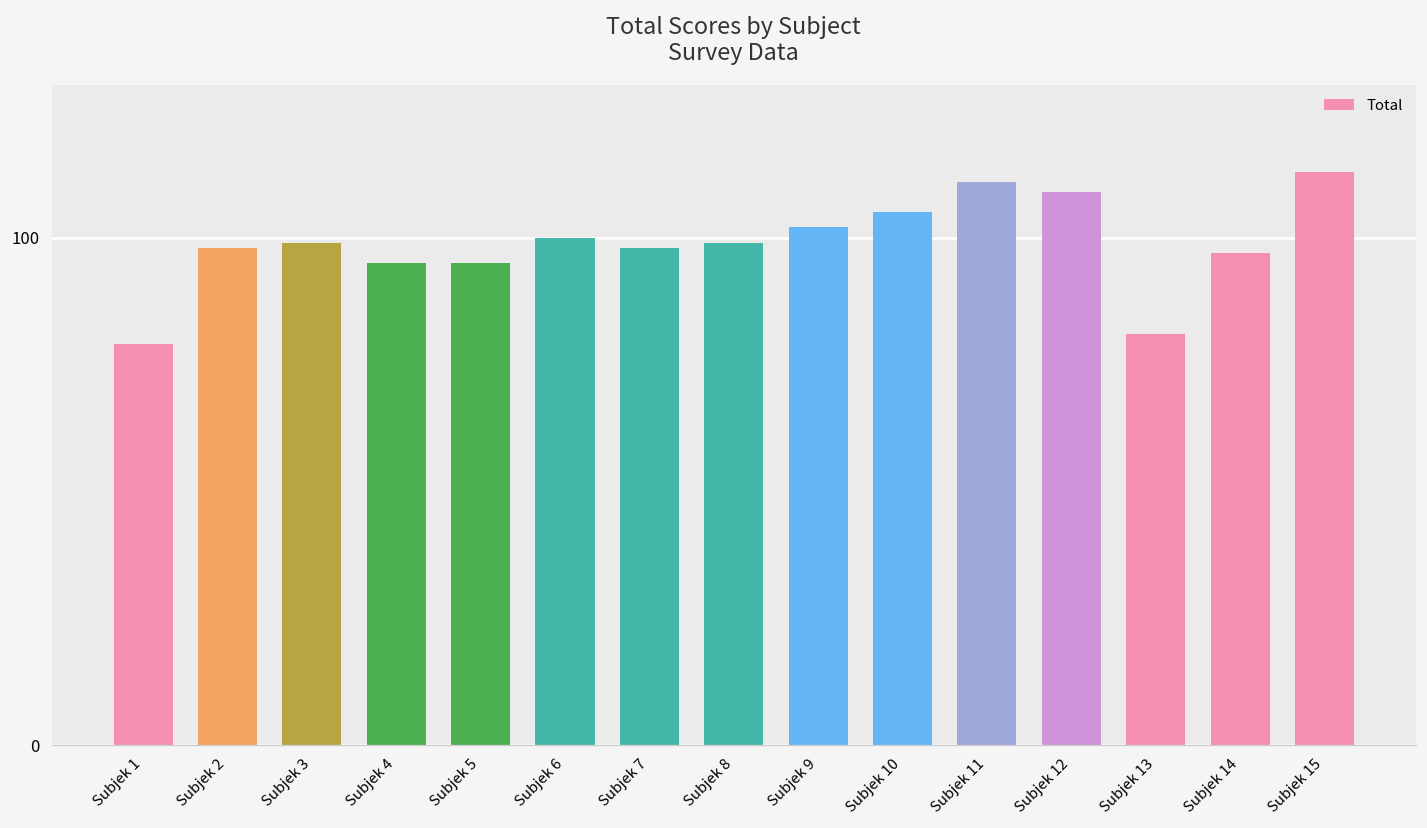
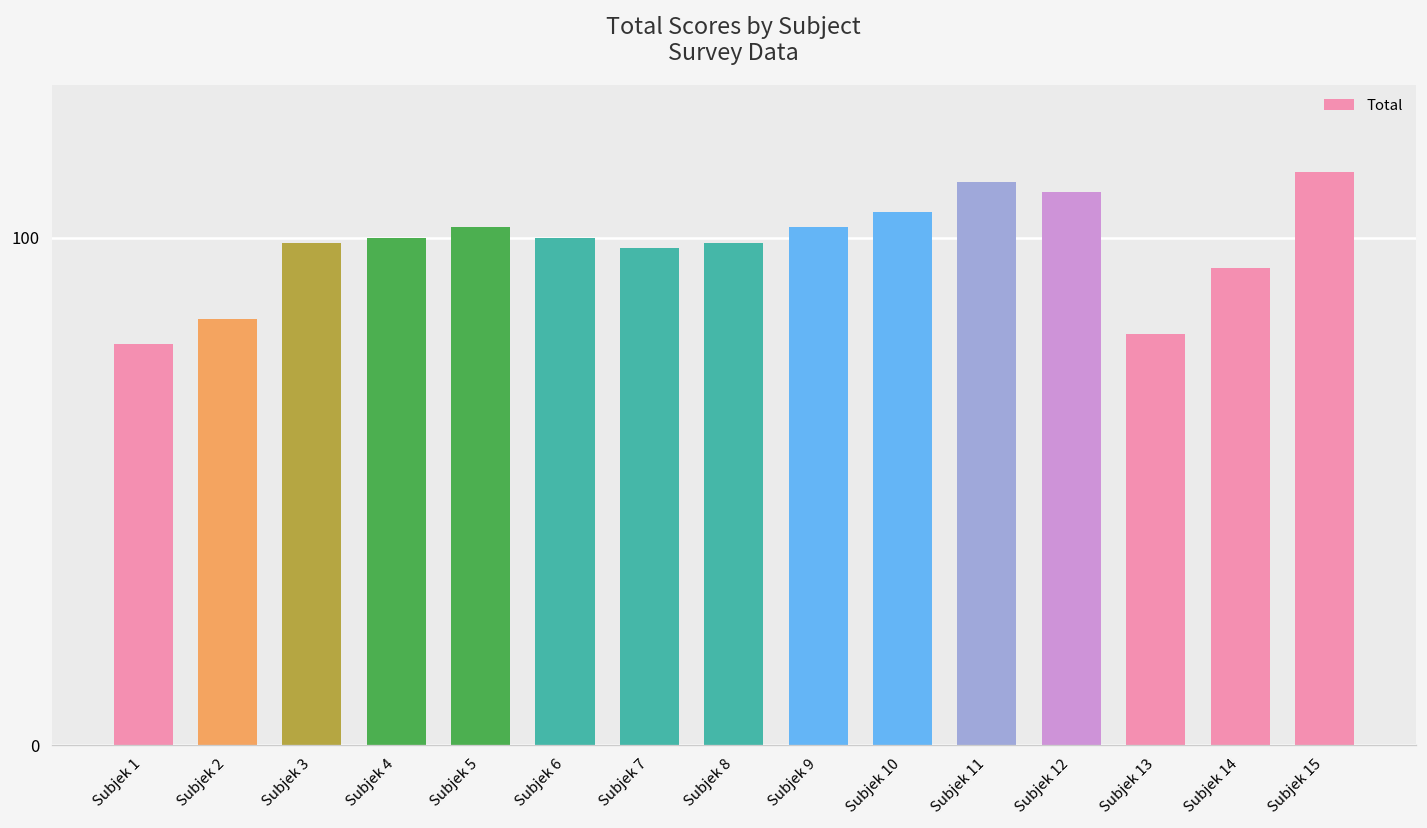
Subjek 2: 98 -> 84
Subjek 4: 95 -> 100
Subjek 5: 95 -> 102
Subjek 14: 97 -> 94
